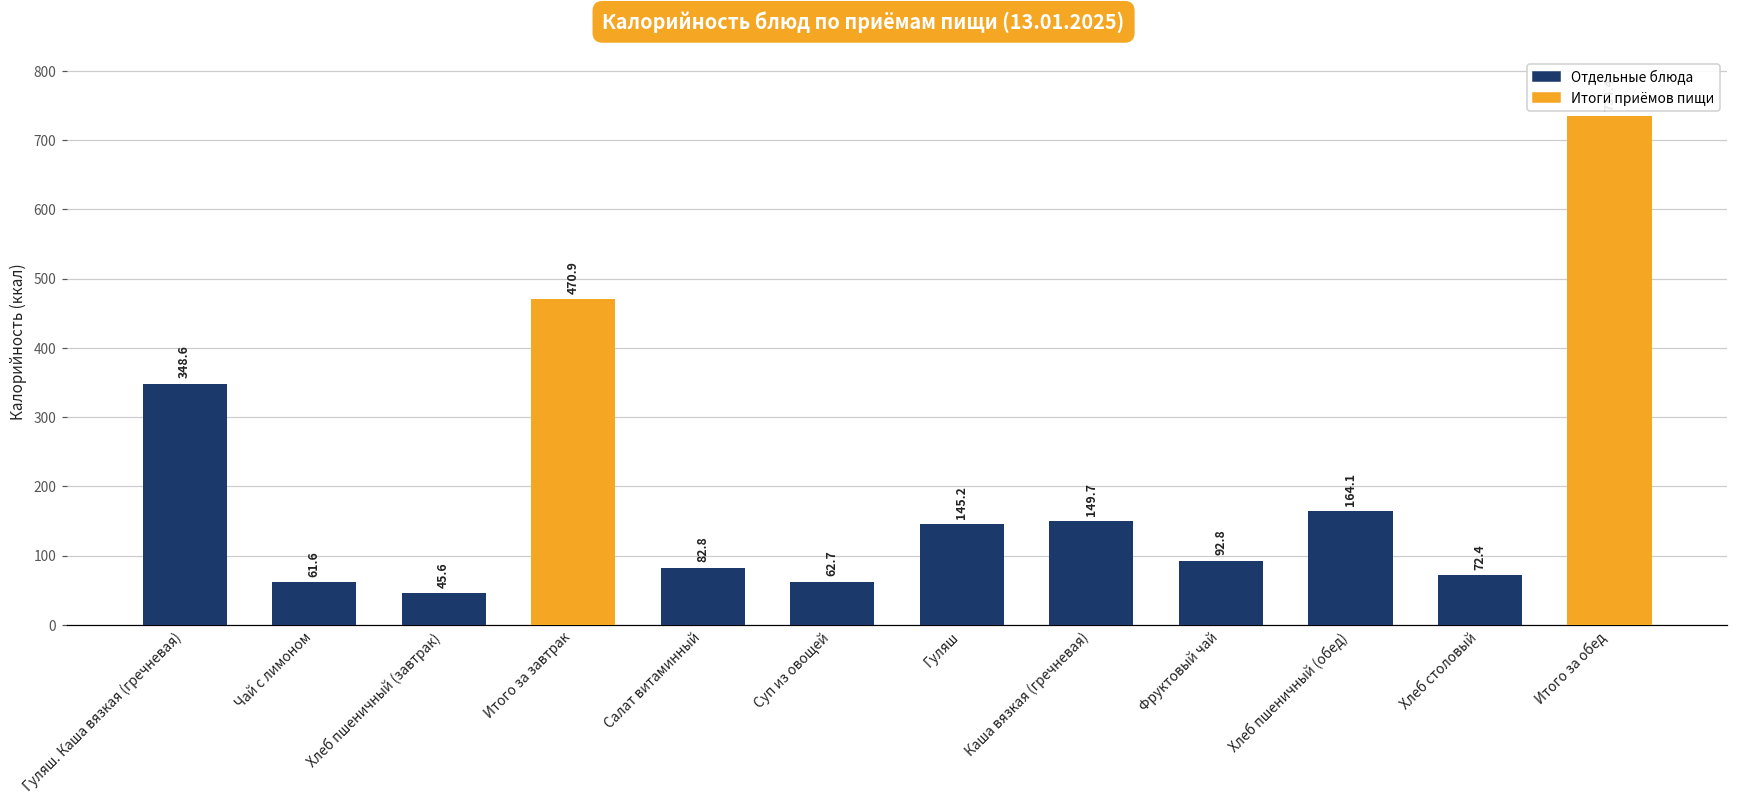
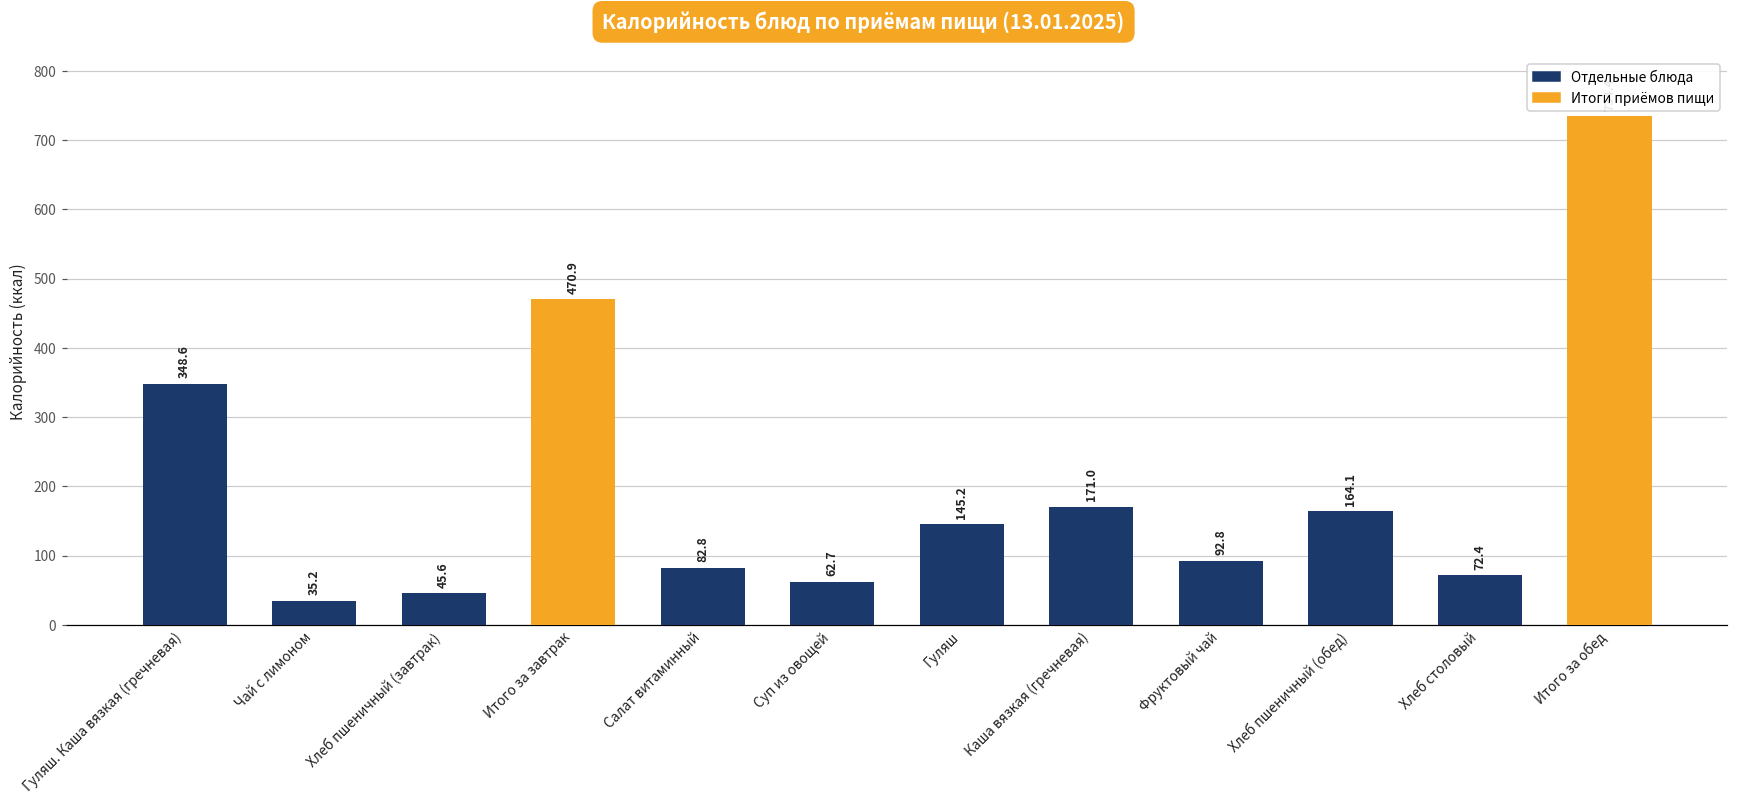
Чай с лимоном: 61.6 -> 35.2
Каша вязкая (гречневая): 149.7 -> 171.0
